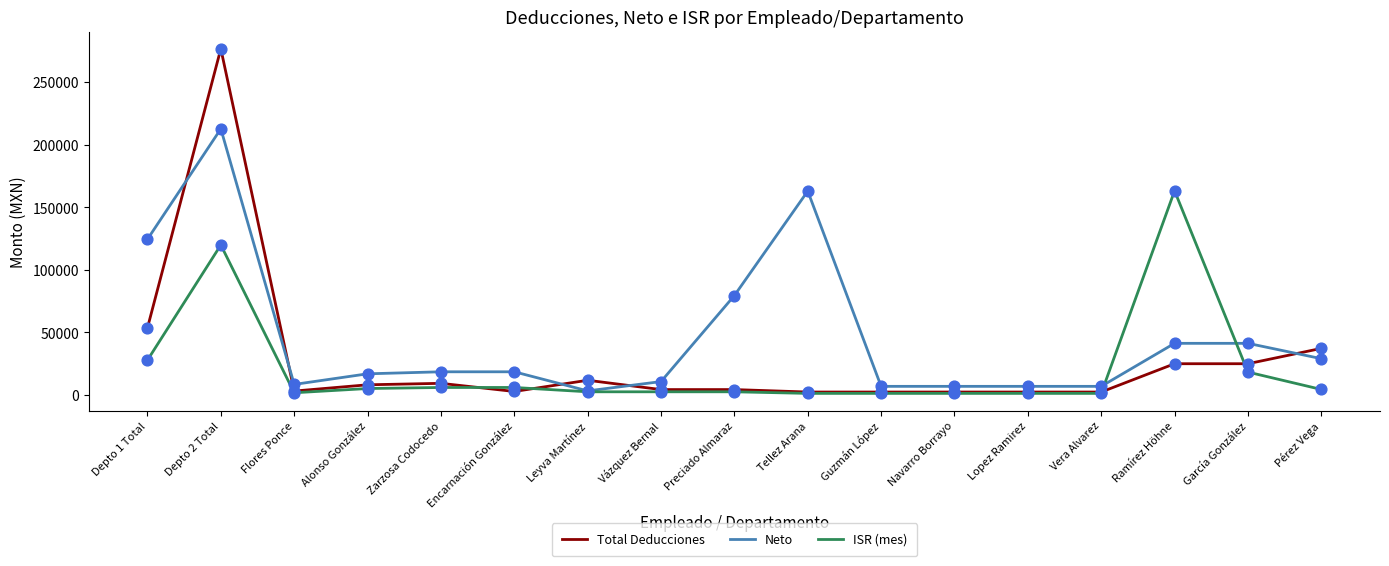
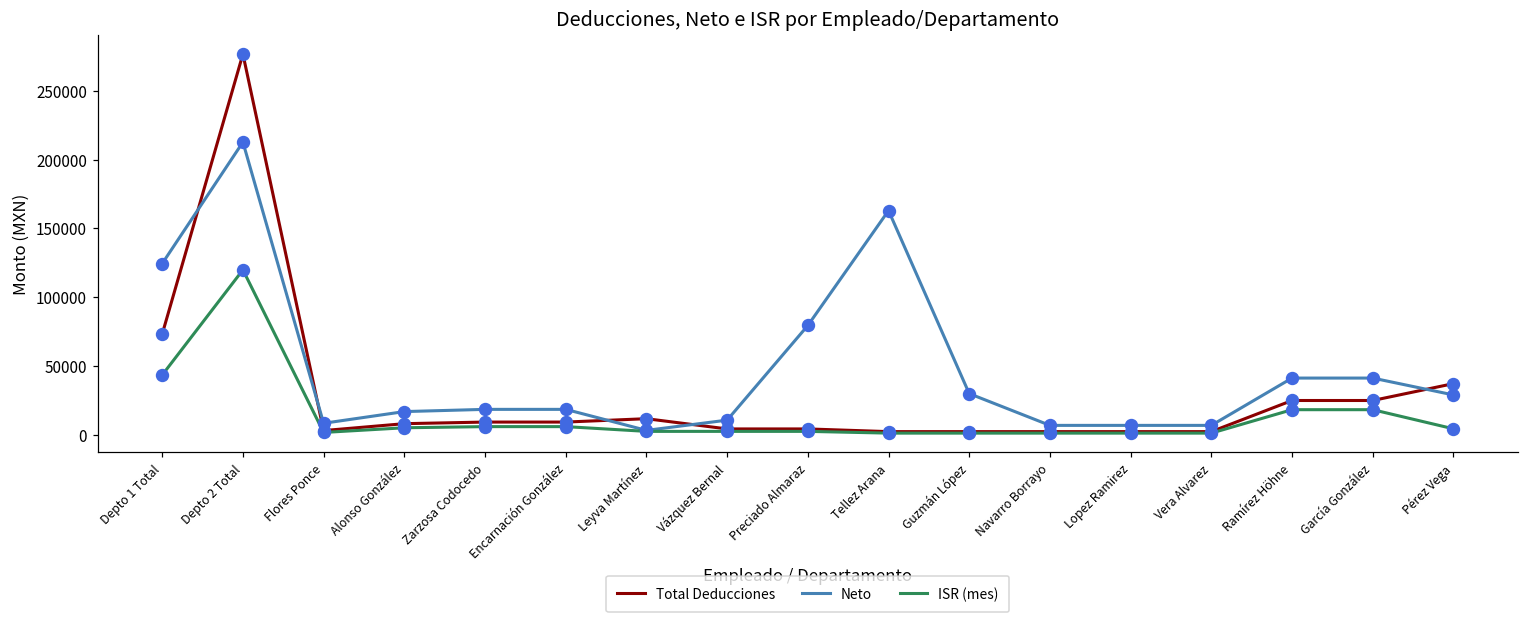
Total Deducciones, Depto 1 Total: 54000 -> 73000
ISR (mes), Depto 1 Total: 28000 -> 43000
Total Deducciones, Encarnación González: 3000 -> 9000
Neto, Guzmán López: 7000 -> 30000
ISR (mes), Ramírez Höhne: 163000 -> 18000
